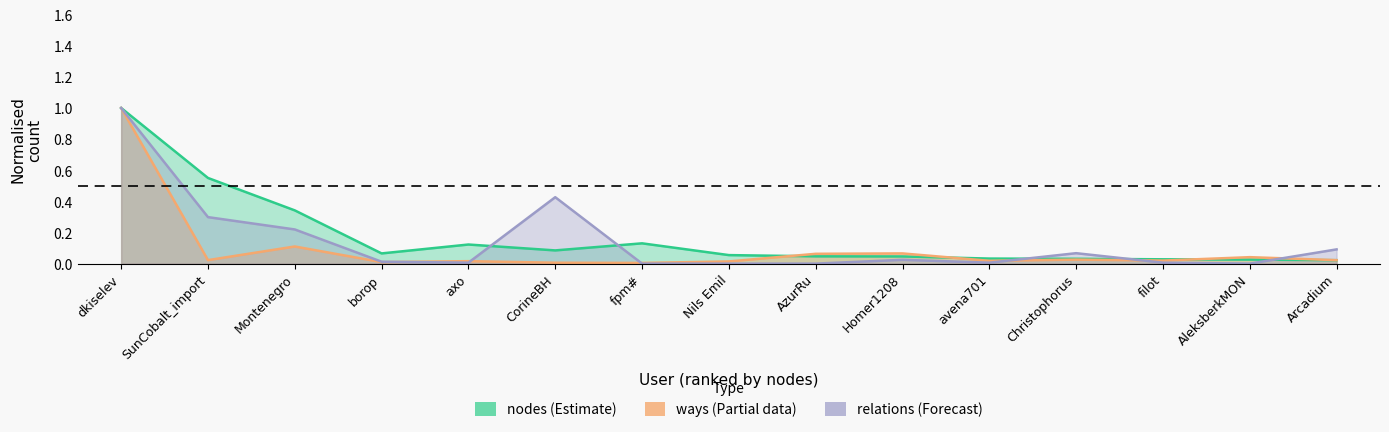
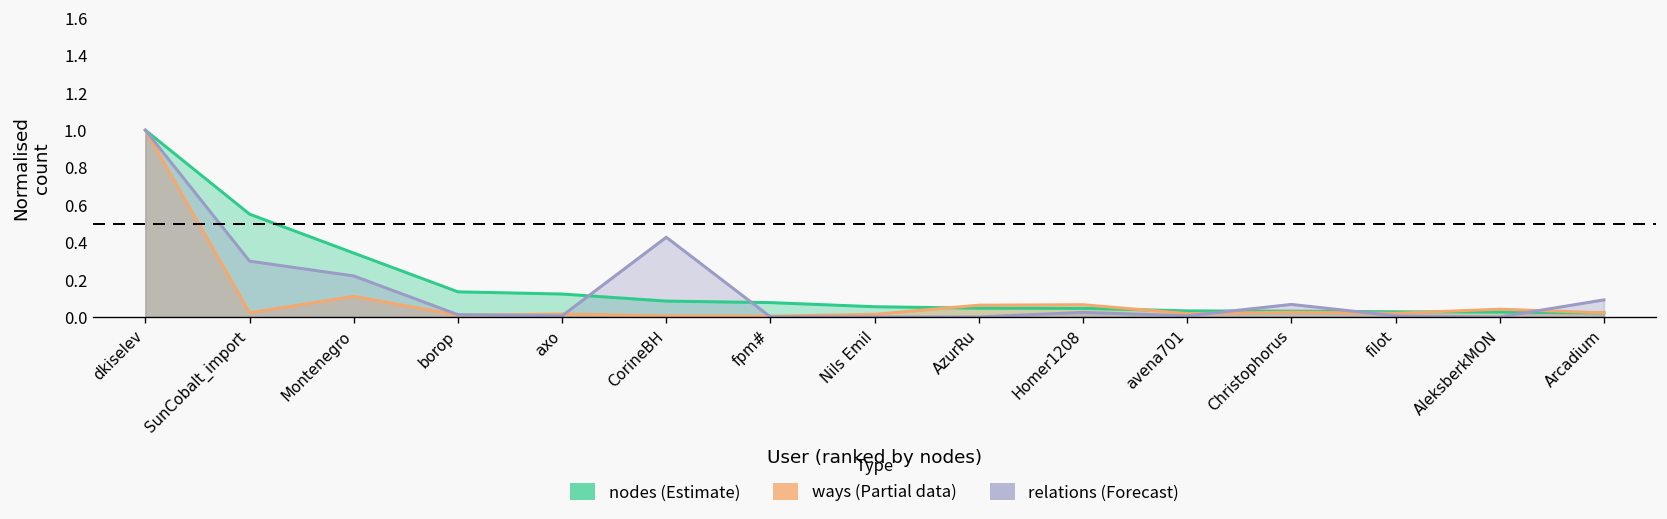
nodes (Estimate), borop: 0.07 -> 0.13
nodes (Estimate), fpm#: 0.13 -> 0.08
